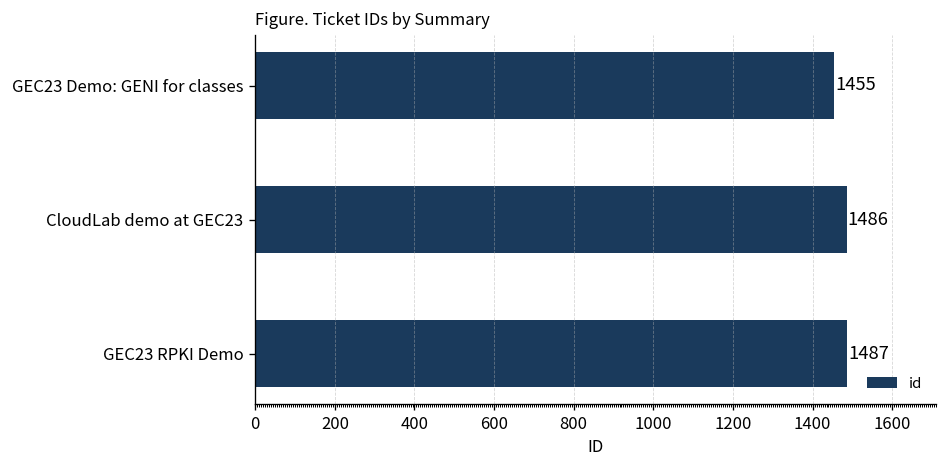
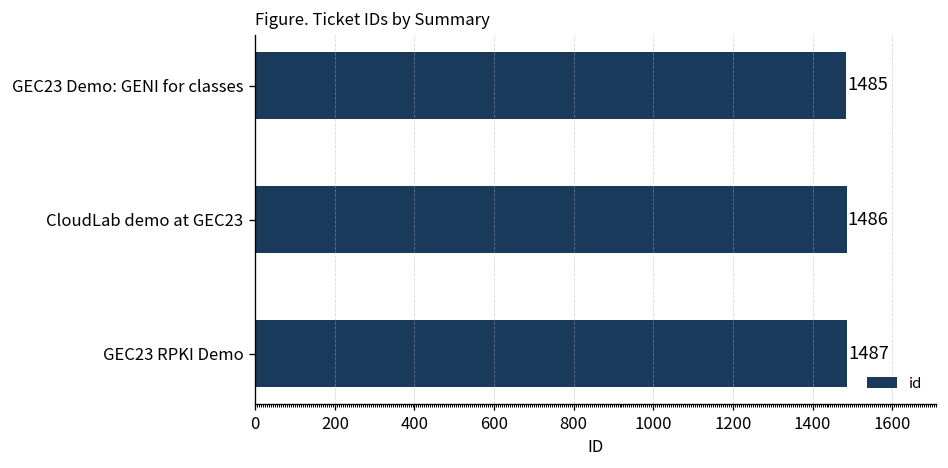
GEC23 Demo: GENI for classes: 1455 -> 1485
